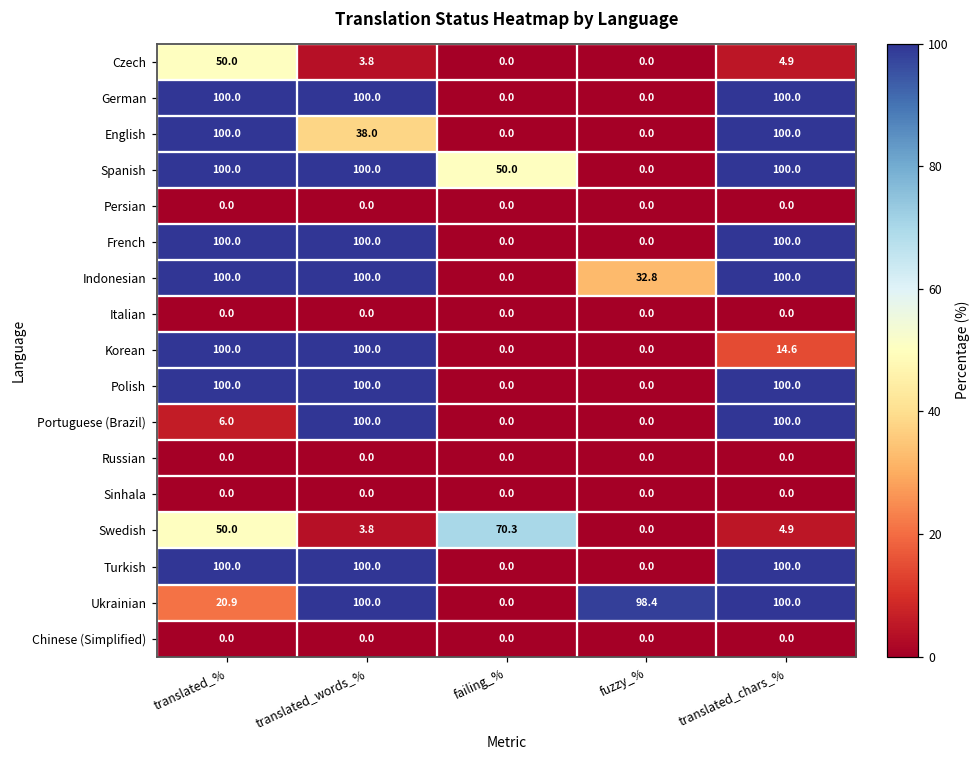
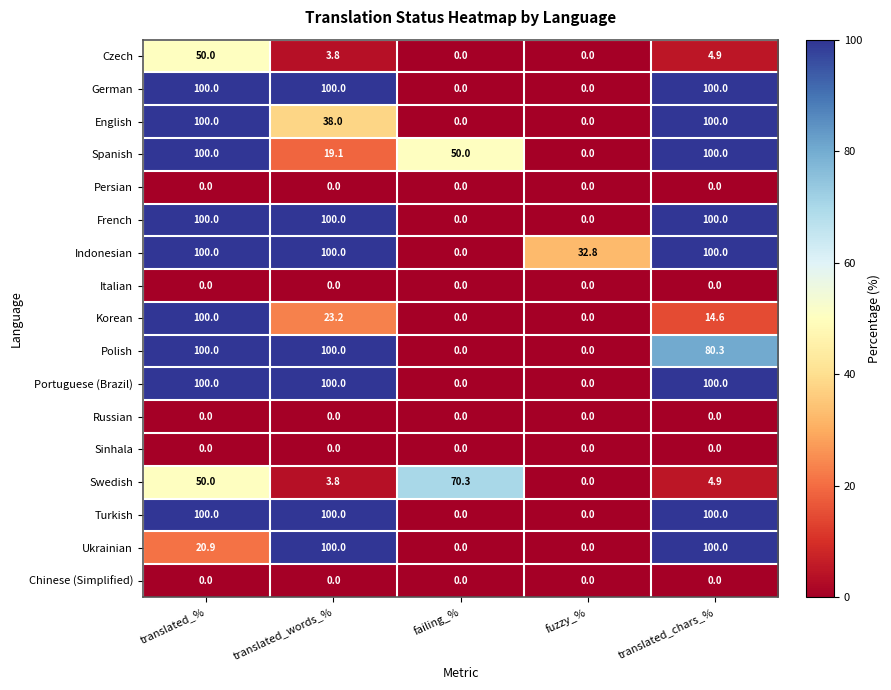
Spanish, translated_words_%: 100.0 -> 19.1
Korean, translated_words_%: 100.0 -> 23.2
Polish, translated_chars_%: 100.0 -> 80.3
Portuguese (Brazil), translated_%: 6.0 -> 100.0
Ukrainian, fuzzy_%: 98.4 -> 0.0
